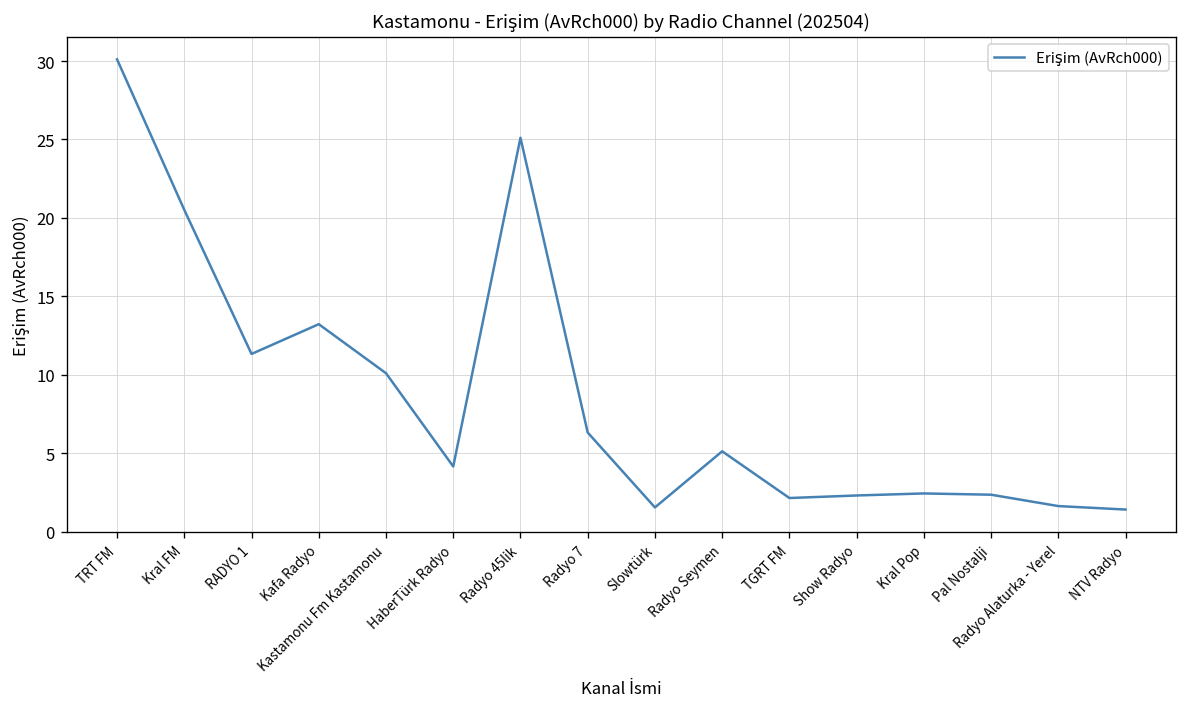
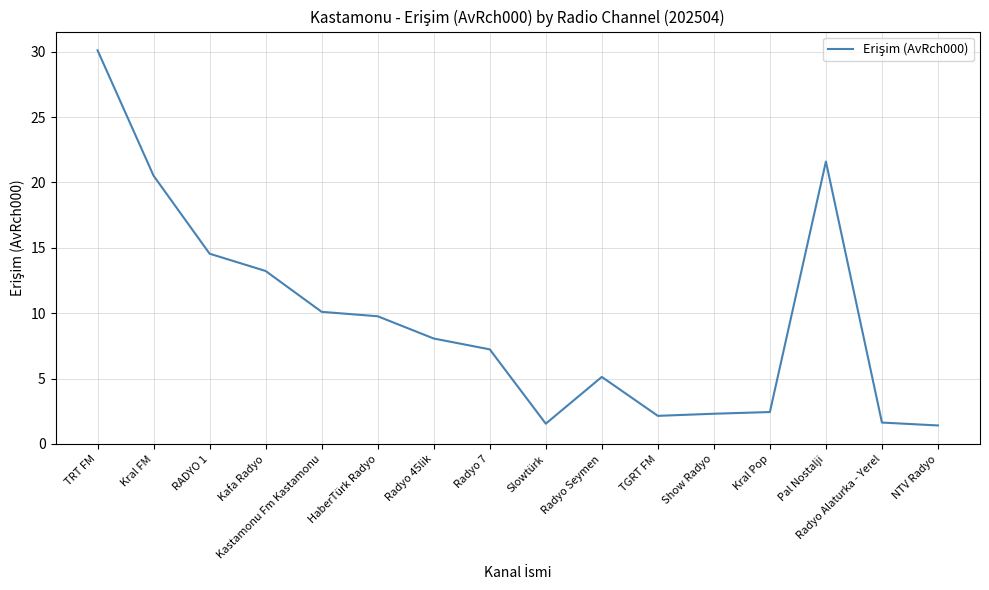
RADYO 1: 11.3 -> 14.5
HaberTürk Radyo: 4.2 -> 9.8
Radyo 45lik: 25.1 -> 8.1
Radyo 7: 6.3 -> 7.2
Pal Nostalji: 2.4 -> 21.6
